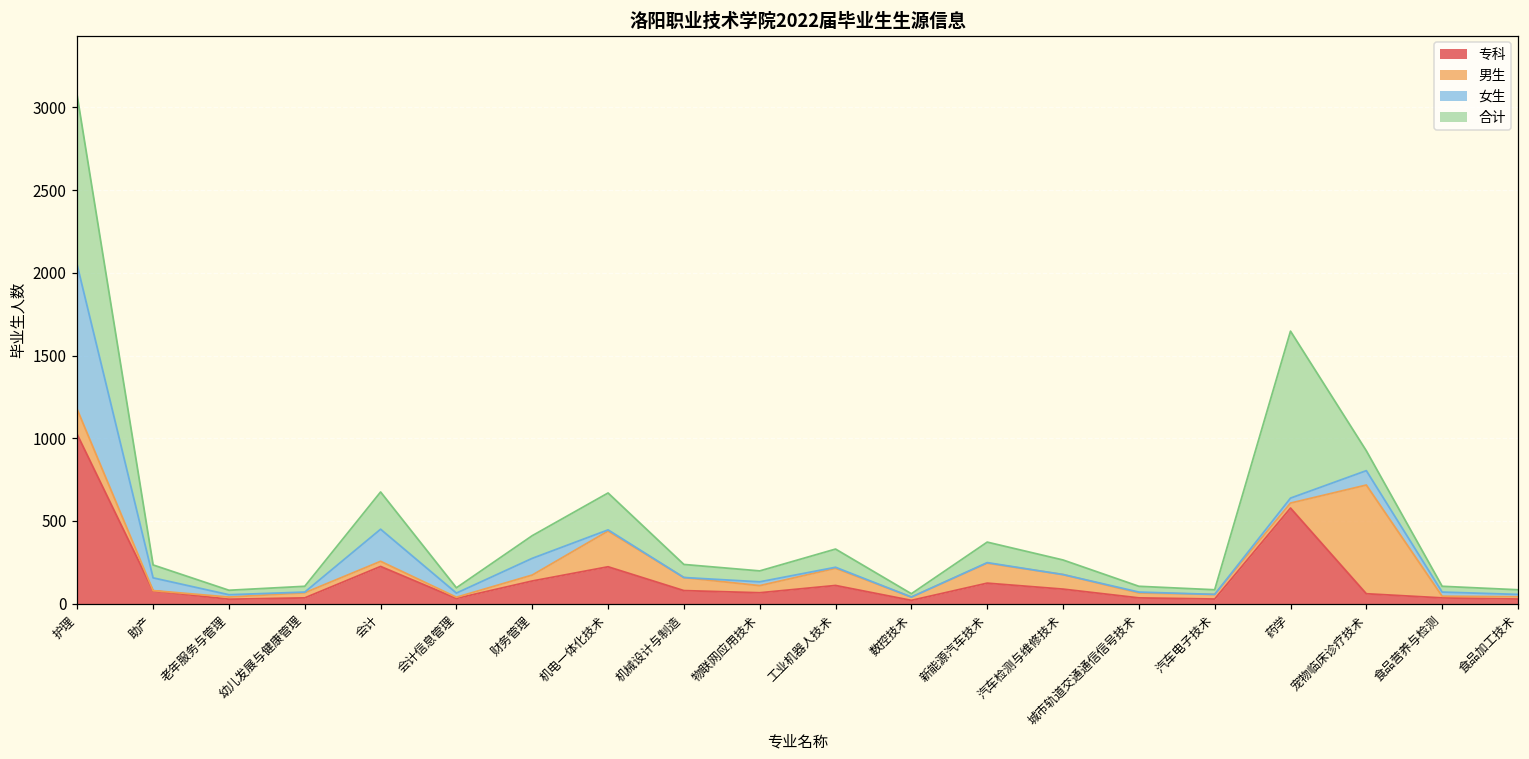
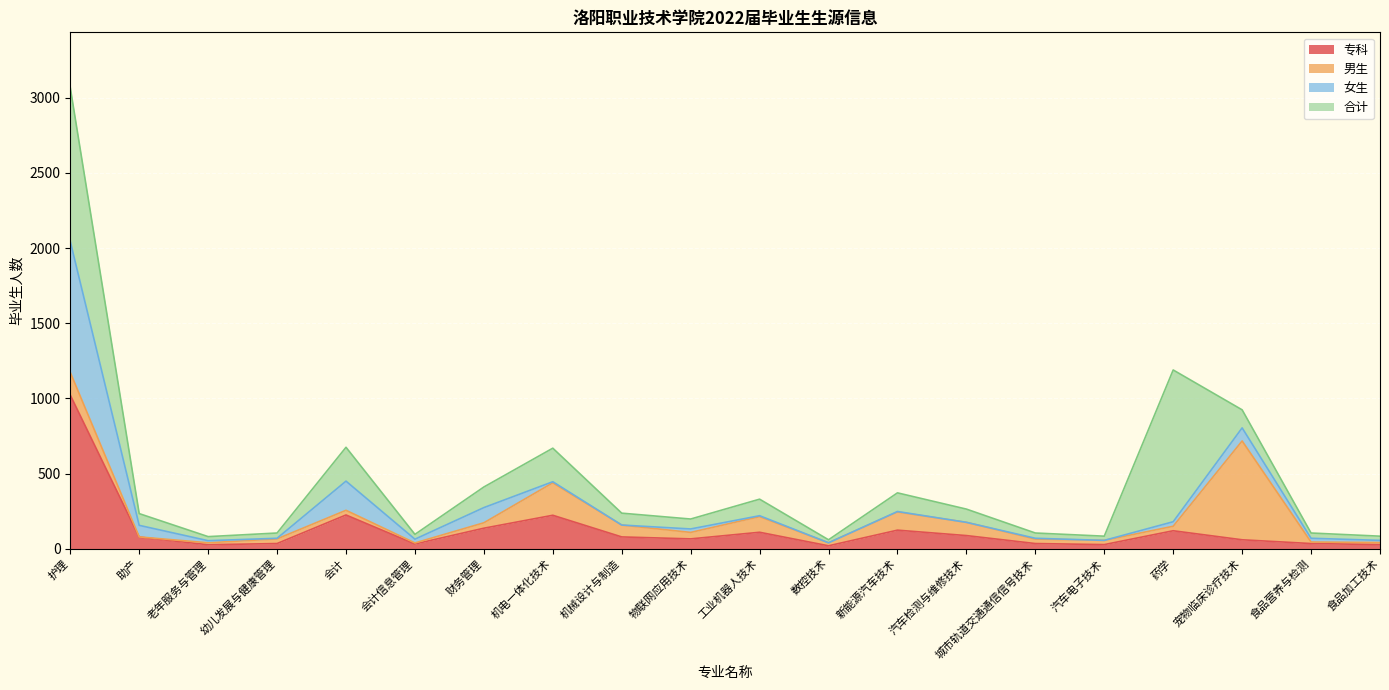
专科, 药学: 580 -> 120
